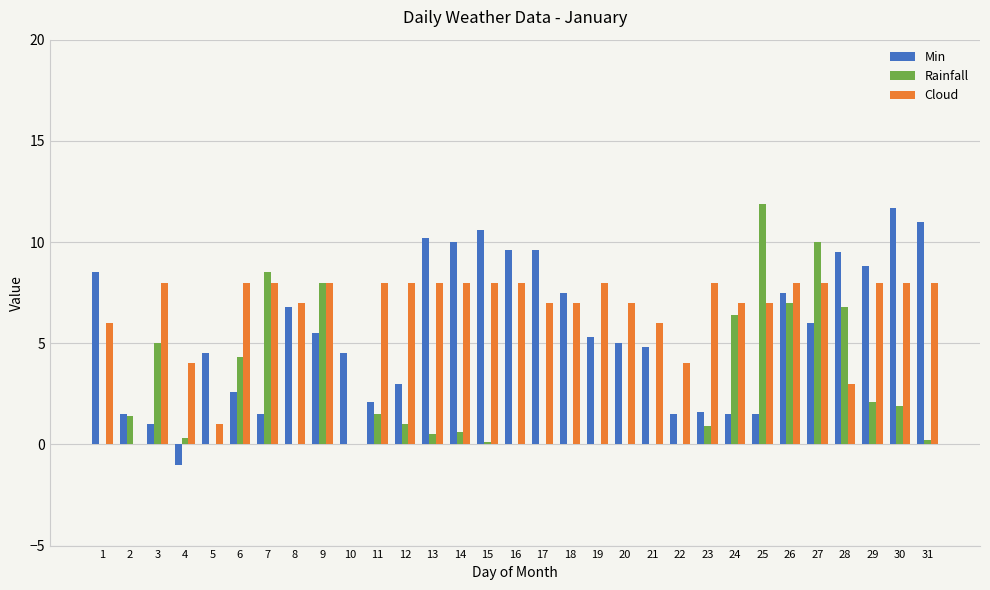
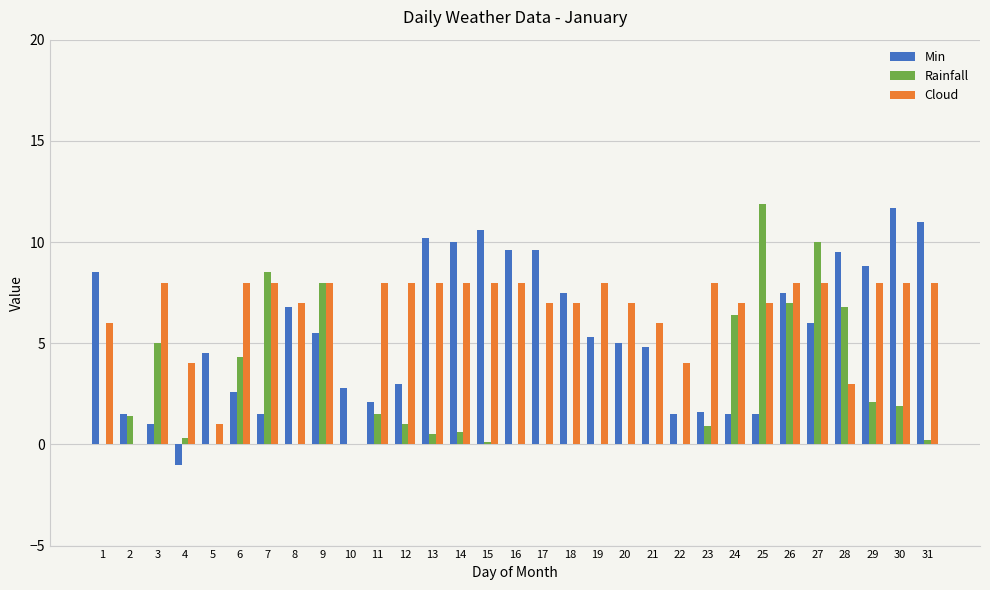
Min, 10: 4.5 -> 2.8
